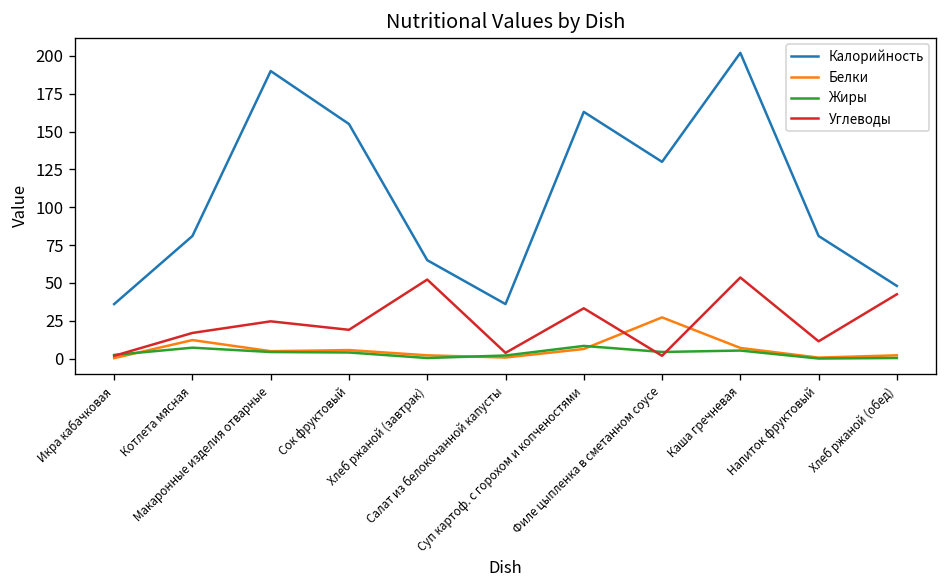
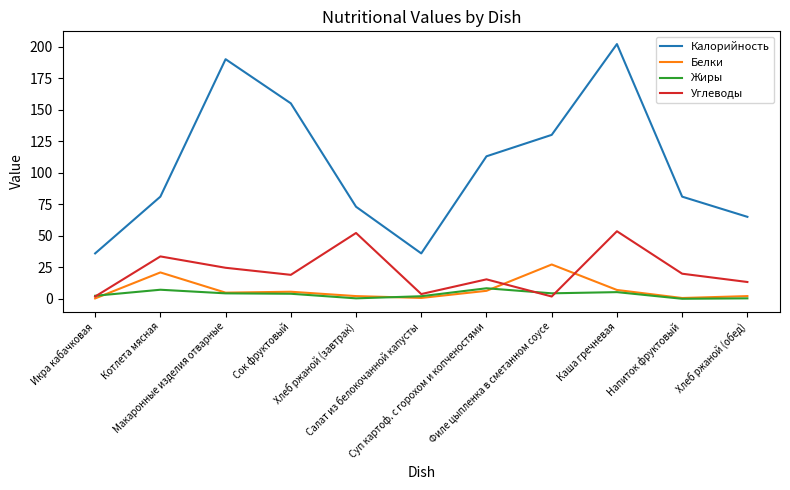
Белки, Котлета мясная: 12 -> 21
Углеводы, Котлета мясная: 17 -> 34
Калорийность, Хлеб ржаной (завтрак): 65 -> 73
Калорийность, Суп картоф. с горохом и копченостями: 163 -> 113
Углеводы, Суп картоф. с горохом и копченостями: 33 -> 15
Углеводы, Напиток фруктовый: 11 -> 20
Калорийность, Хлеб ржаной (обед): 48 -> 65
Углеводы, Хлеб ржаной (обед): 42 -> 13
